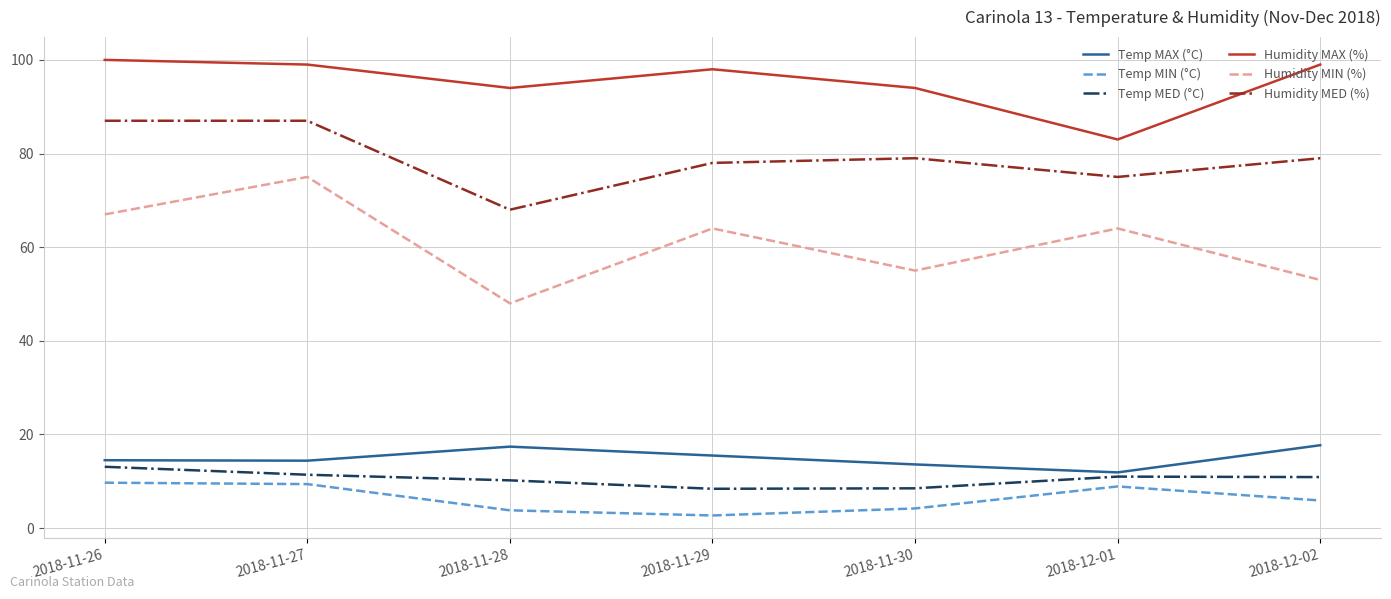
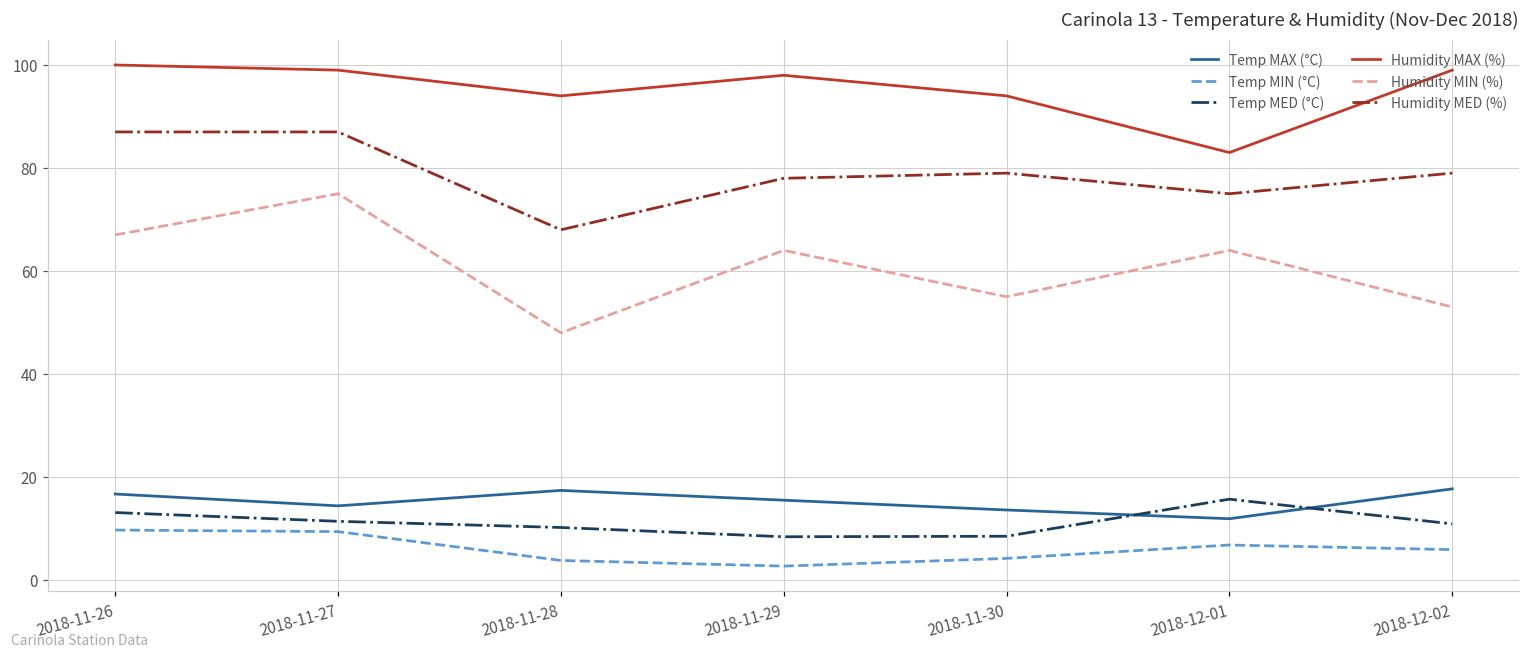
Temp MAX (°C), 2018-11-26: 15 -> 17
Temp MIN (°C), 2018-12-01: 9 -> 7
Temp MED (°C), 2018-12-01: 11 -> 16
